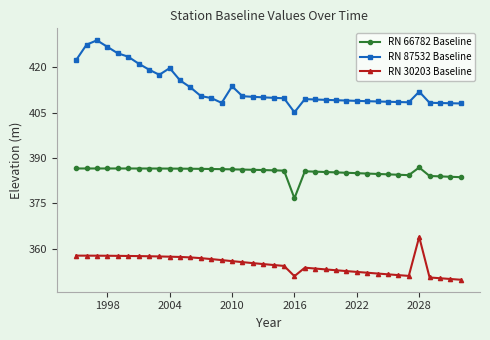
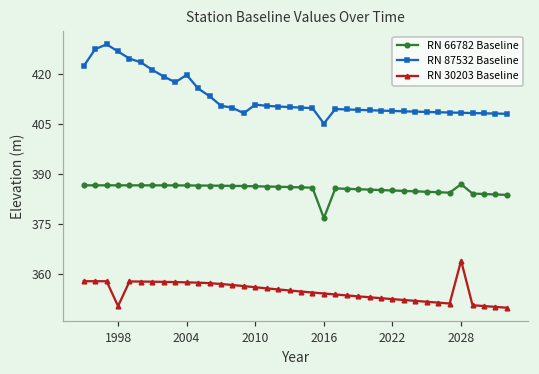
RN 30203 Baseline, 1998: 358 -> 350
RN 87532 Baseline, 2010: 414 -> 411
RN 30203 Baseline, 2016: 351 -> 354
RN 87532 Baseline, 2028: 412 -> 408
